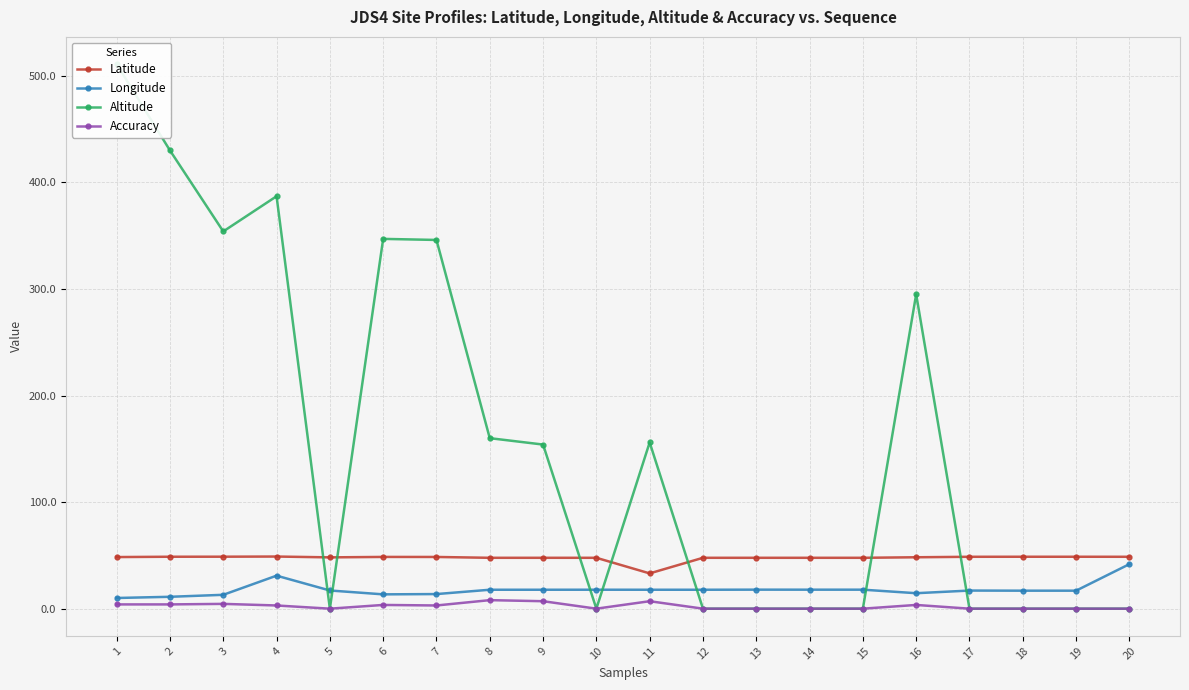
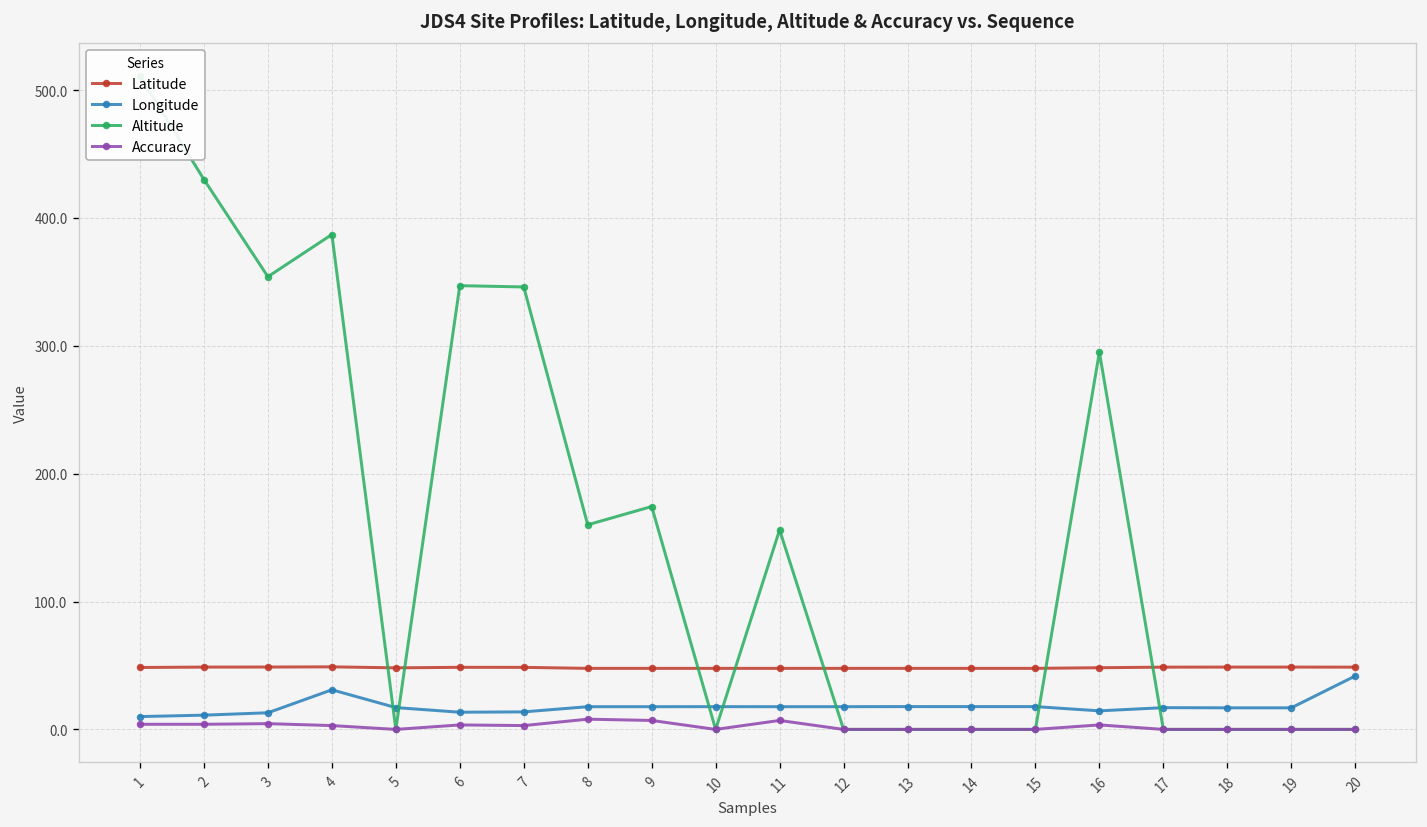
Altitude, 9: 154 -> 174
Latitude, 11: 33 -> 48
